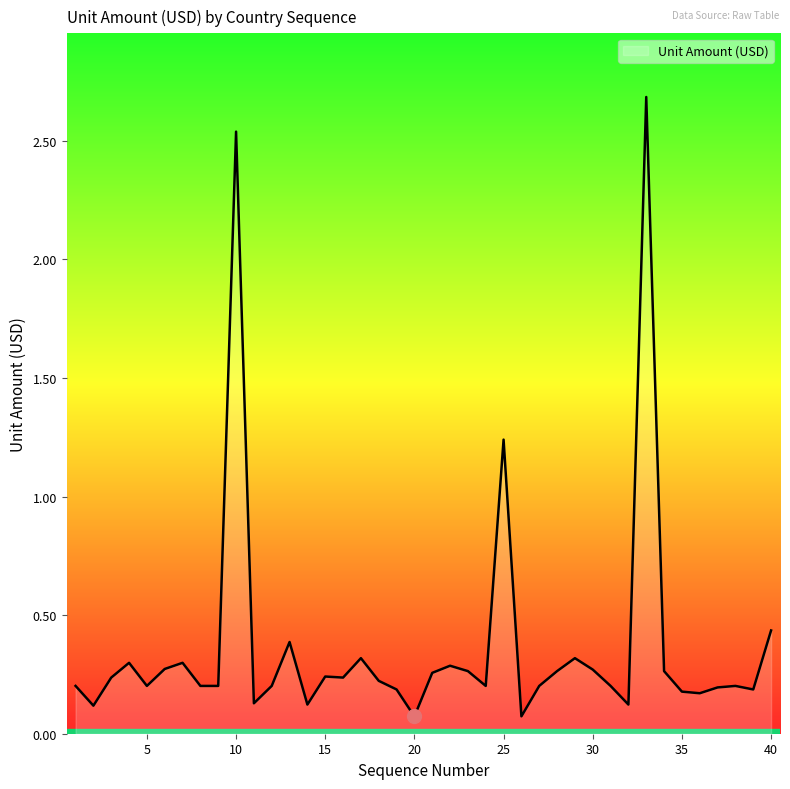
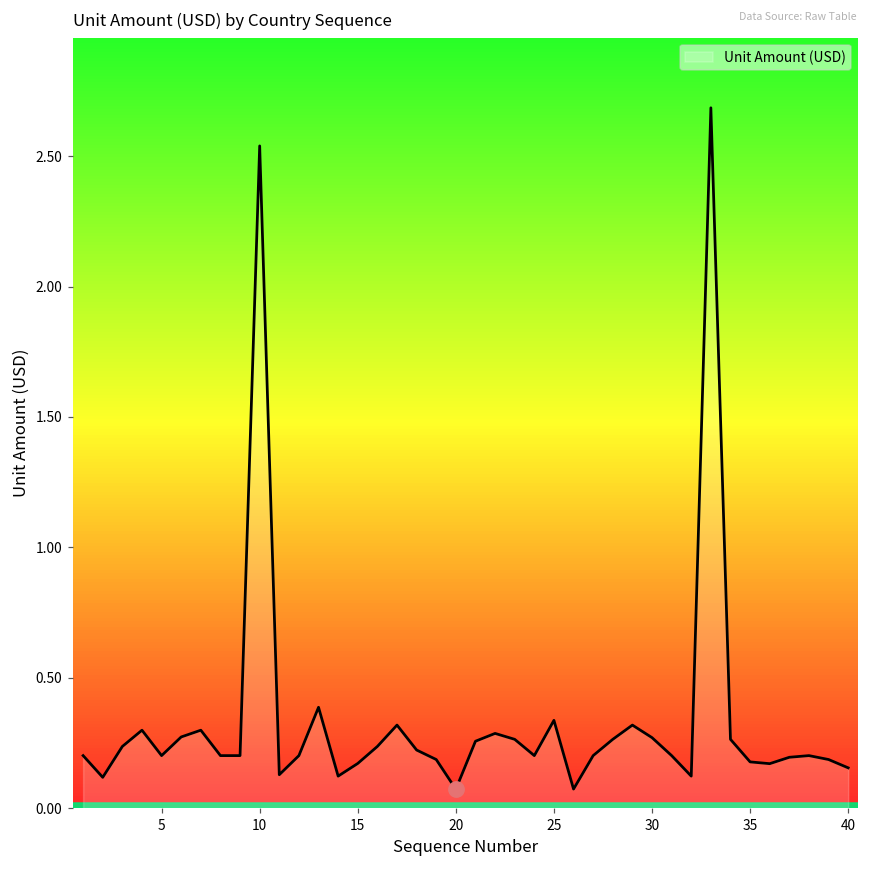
Unit Amount (USD), 15: 0.24 -> 0.17
Unit Amount (USD), 25: 1.24 -> 0.34
Unit Amount (USD), 40: 0.44 -> 0.15
